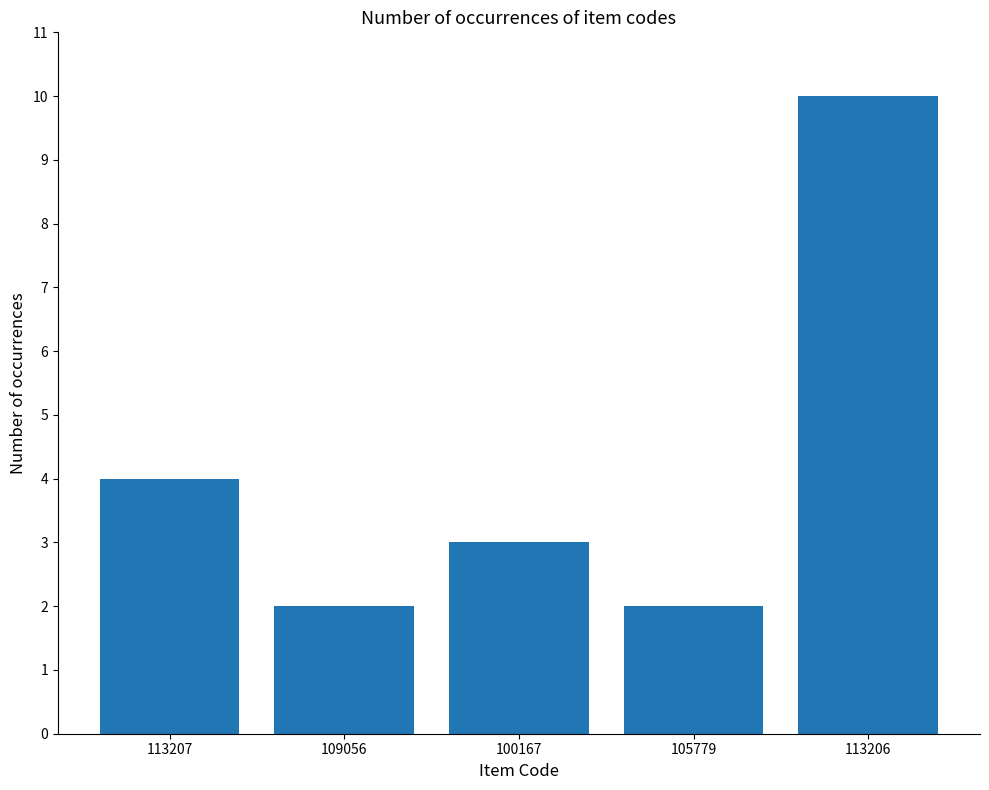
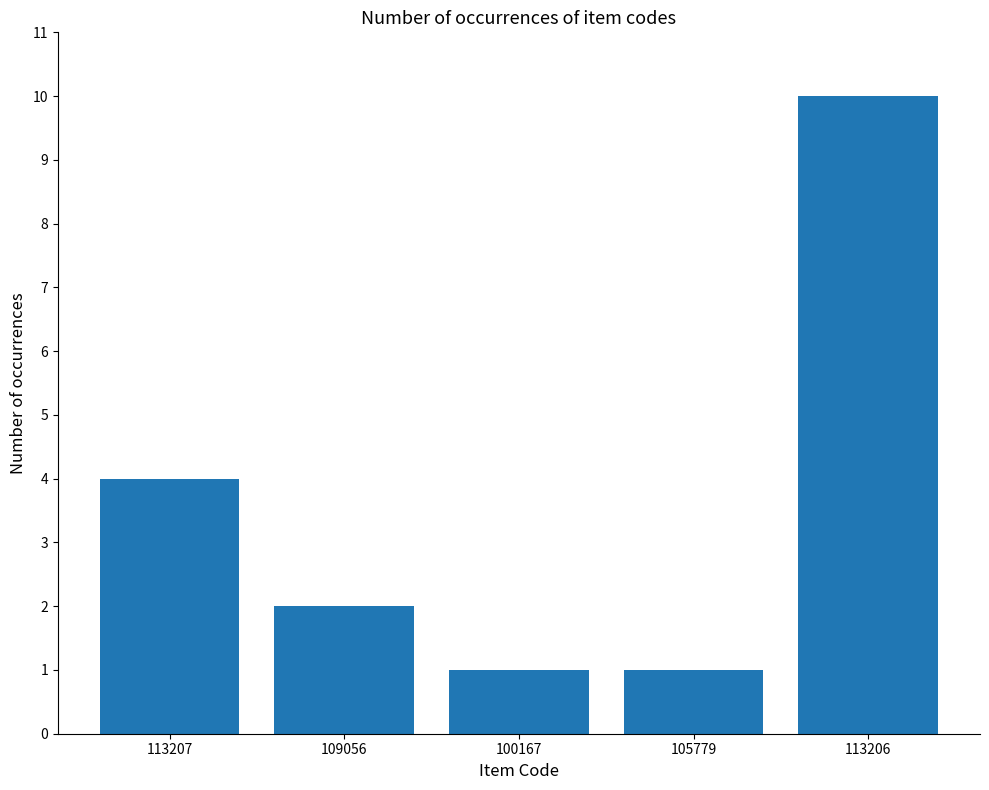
100167: 3 -> 1
105779: 2 -> 1
